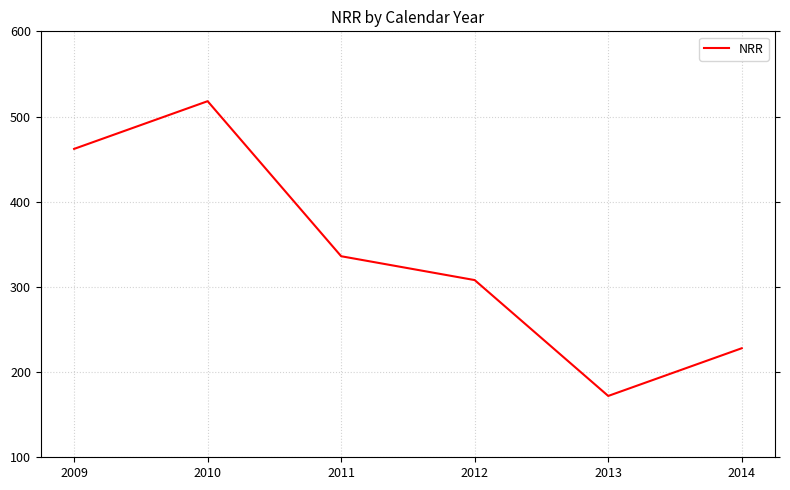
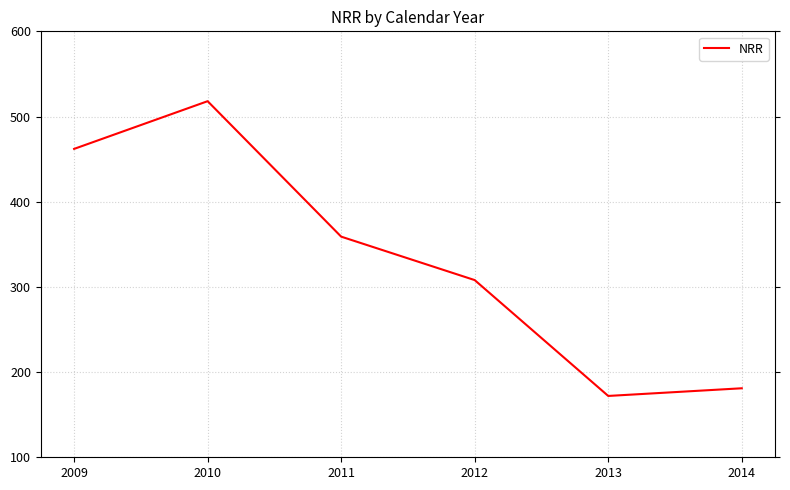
2011: 340 -> 360
2014: 230 -> 180
